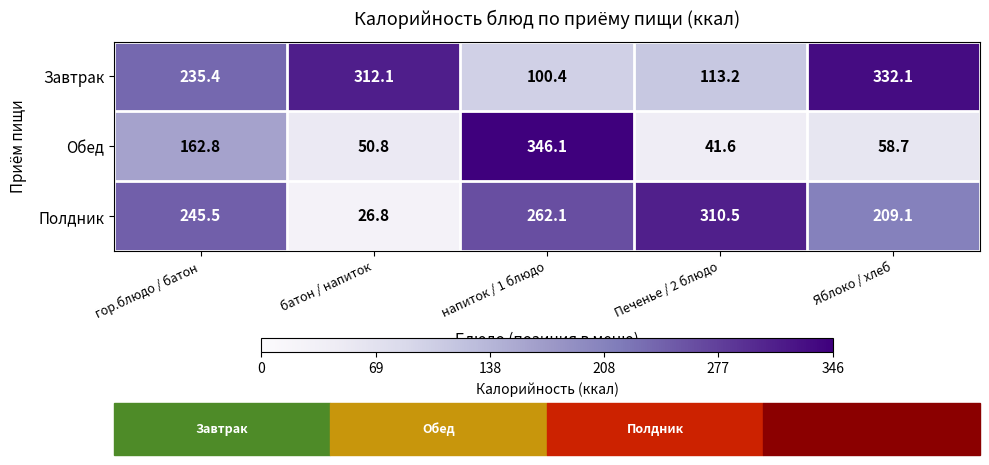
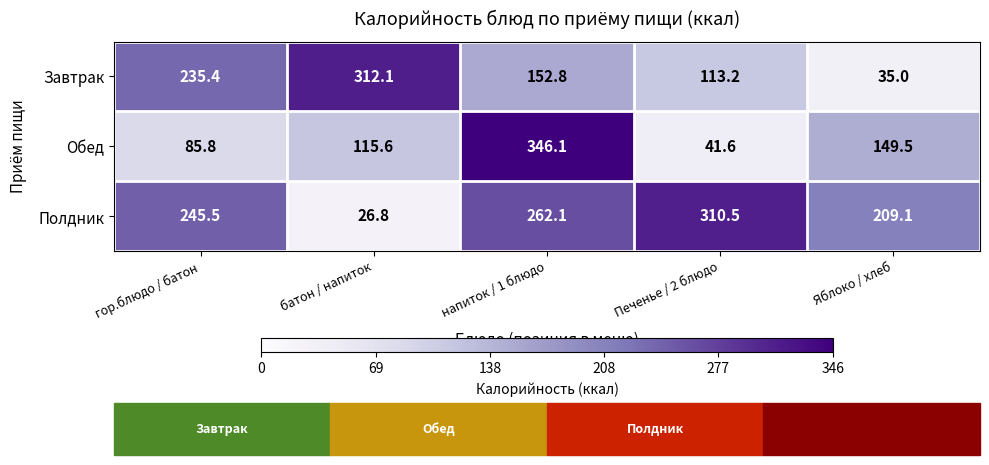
Завтрак, напиток / 1 блюдо: 100.4 -> 152.8
Завтрак, Яблоко / хлеб: 332.1 -> 35.0
Обед, гор.блюдо / батон: 162.8 -> 85.8
Обед, батон / напиток: 50.8 -> 115.6
Обед, Яблоко / хлеб: 58.7 -> 149.5
